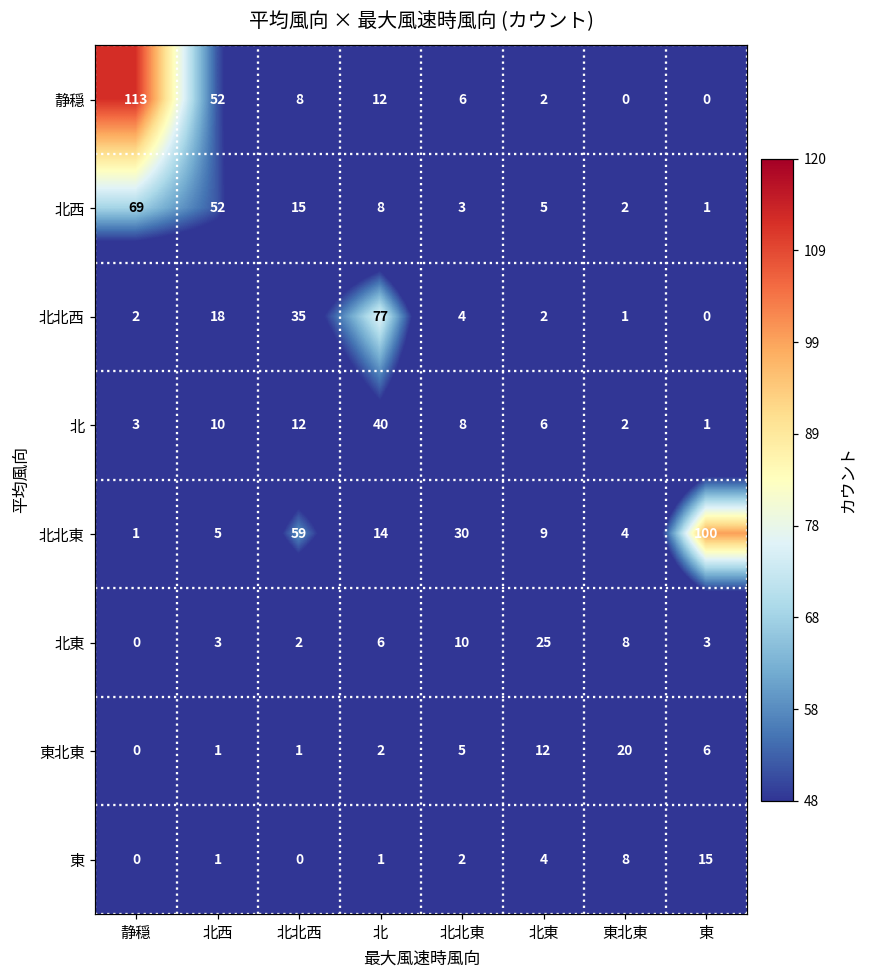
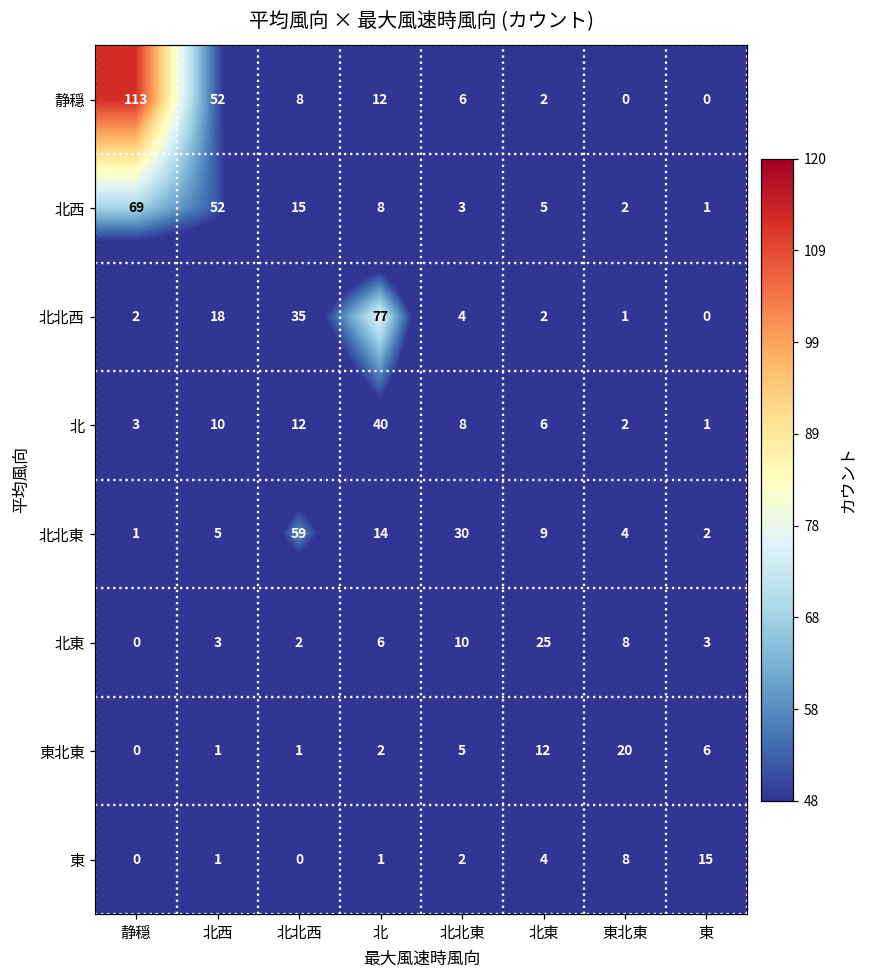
北北東, 東: 100 -> 2
